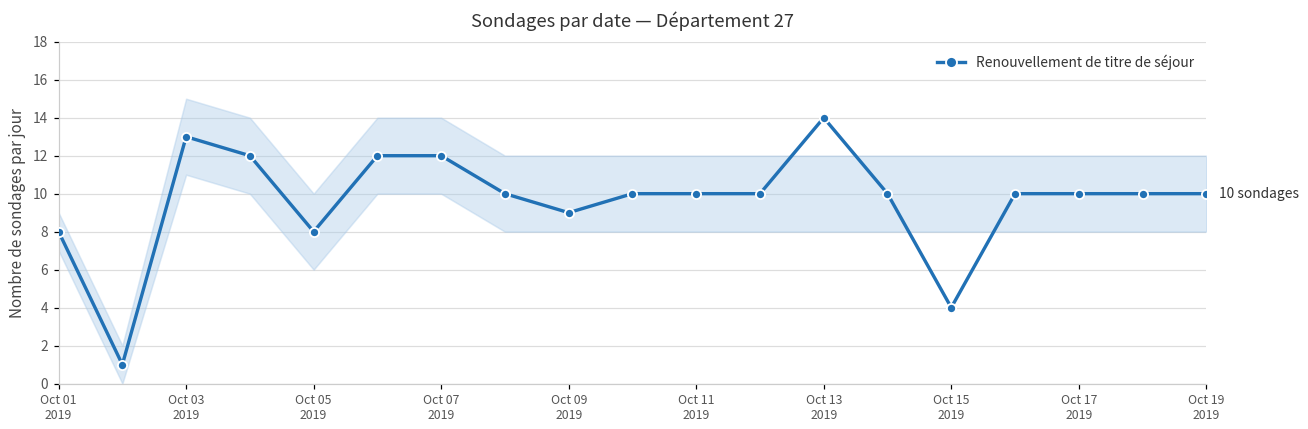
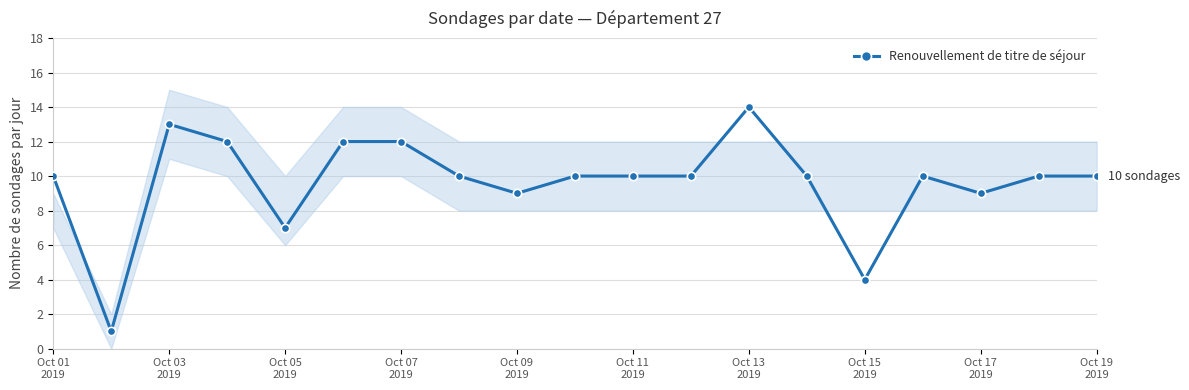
Renouvellement de titre de séjour, Oct 01 2019: 8 -> 10
Renouvellement de titre de séjour, Oct 05 2019: 8 -> 7
Renouvellement de titre de séjour, Oct 17 2019: 10 -> 9
